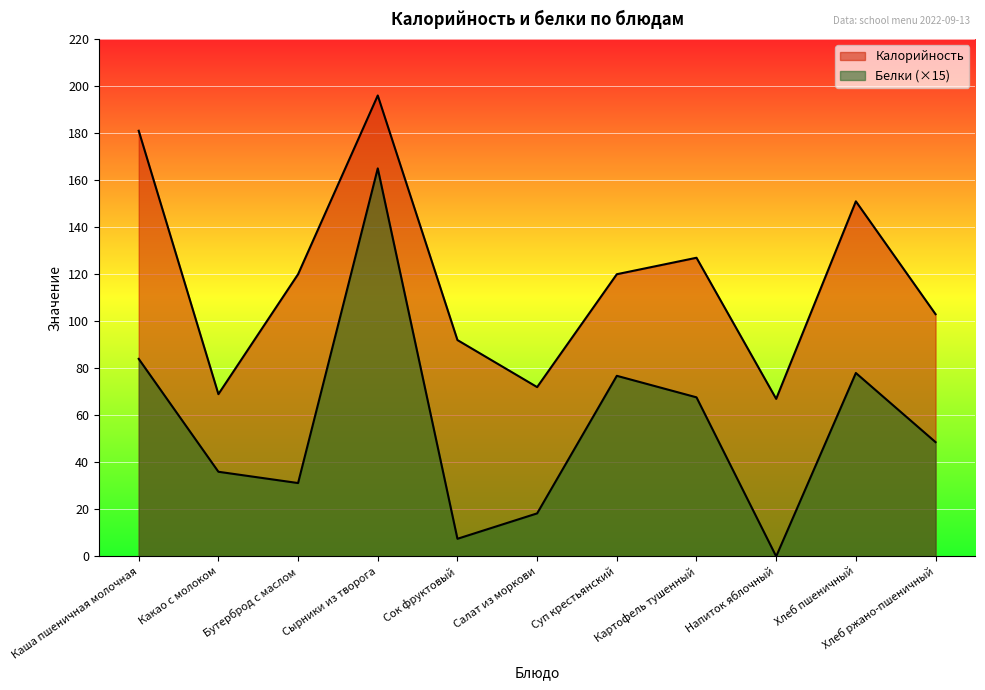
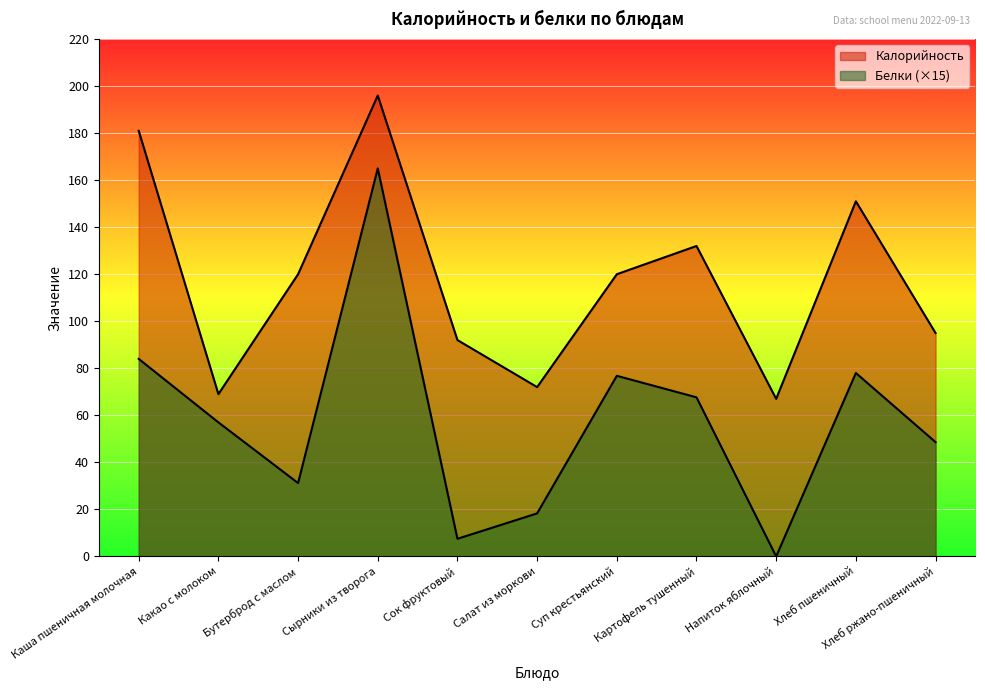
Белки (×15), Какао с молоком: 36 -> 57
Калорийность, Картофель тушенный: 127 -> 132
Калорийность, Хлеб ржано-пшеничный: 103 -> 95
